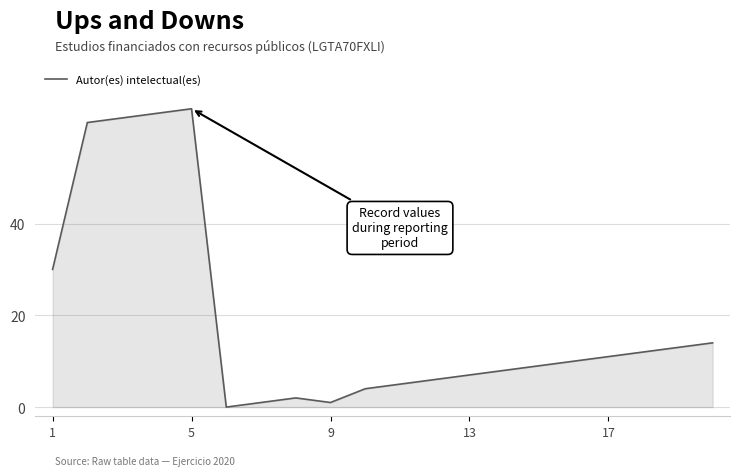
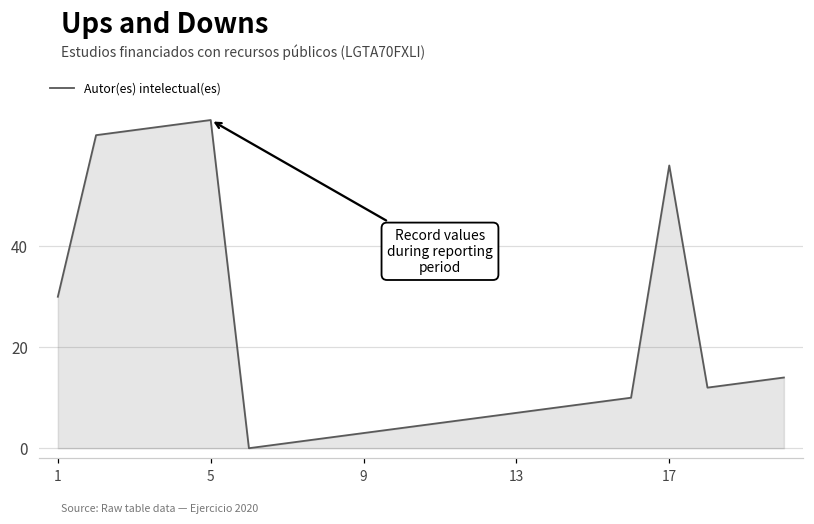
9: 1 -> 3
17: 11 -> 56
